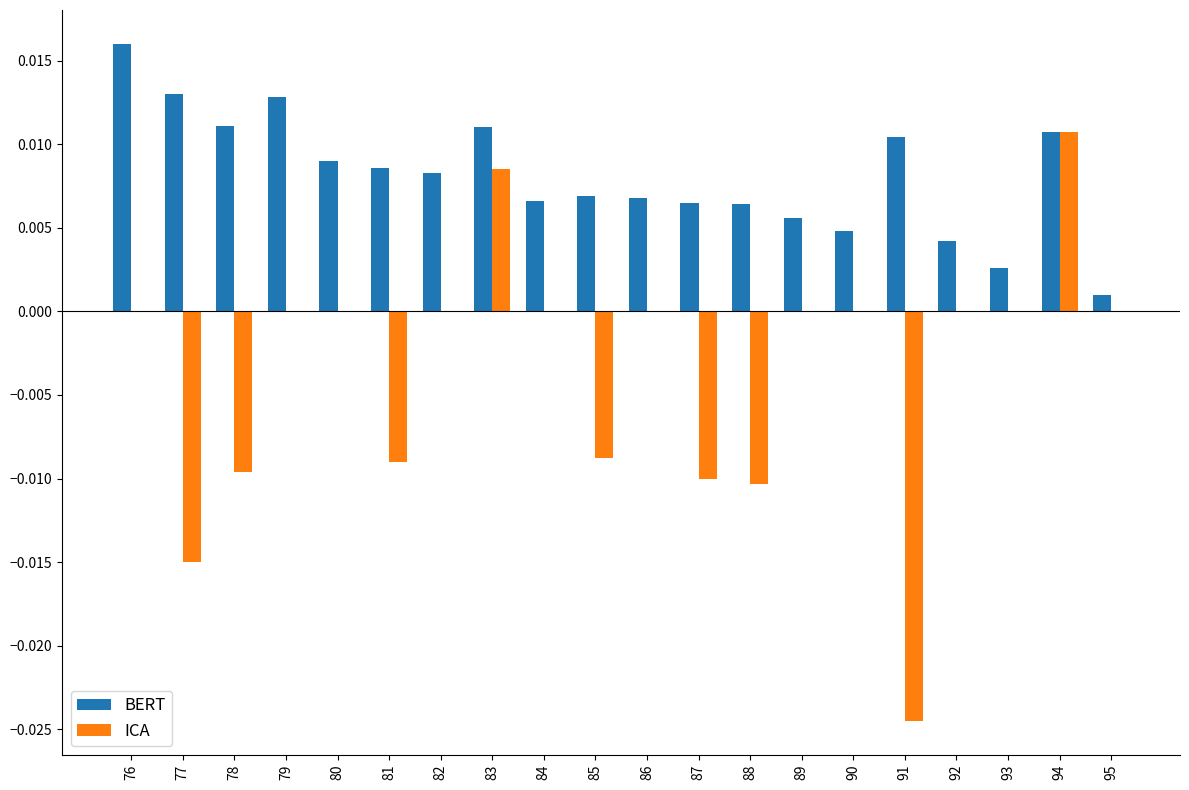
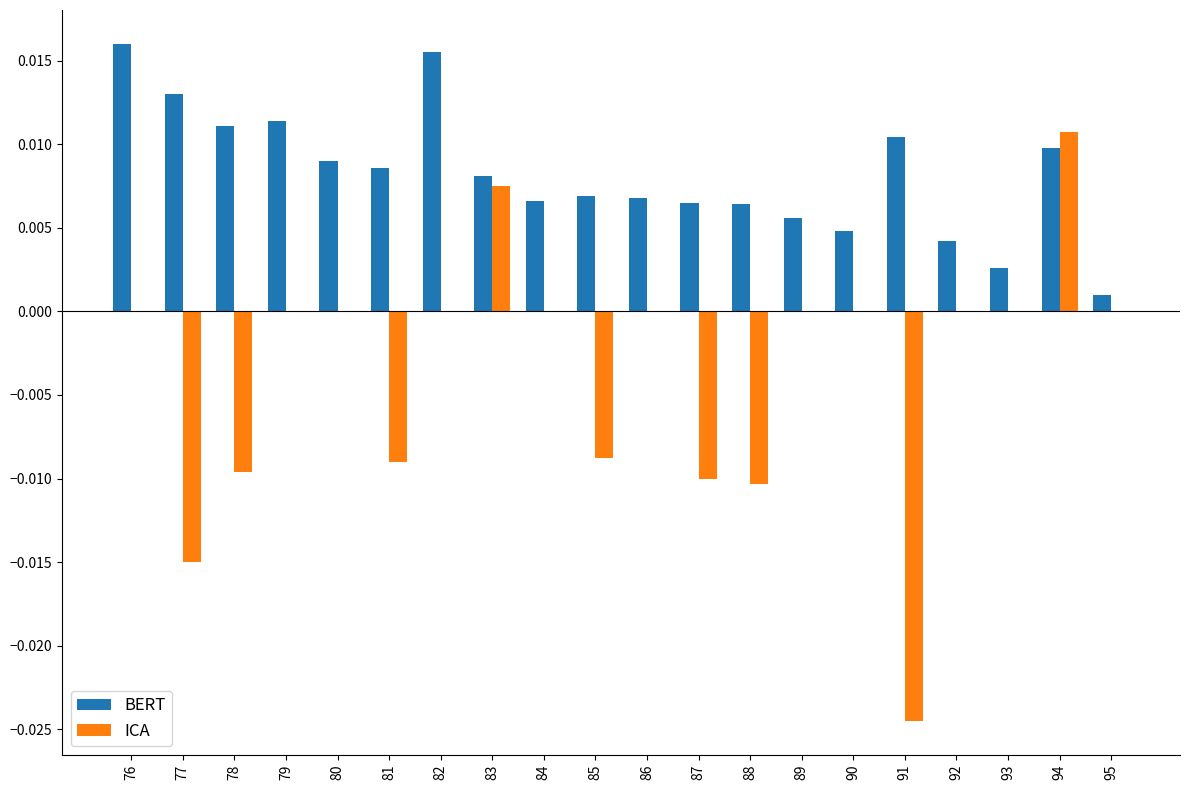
BERT, 79: 0.0128 -> 0.0114
BERT, 82: 0.0083 -> 0.0155
BERT, 83: 0.0110 -> 0.0081
ICA, 83: 0.0085 -> 0.0075
BERT, 94: 0.0107 -> 0.0098
